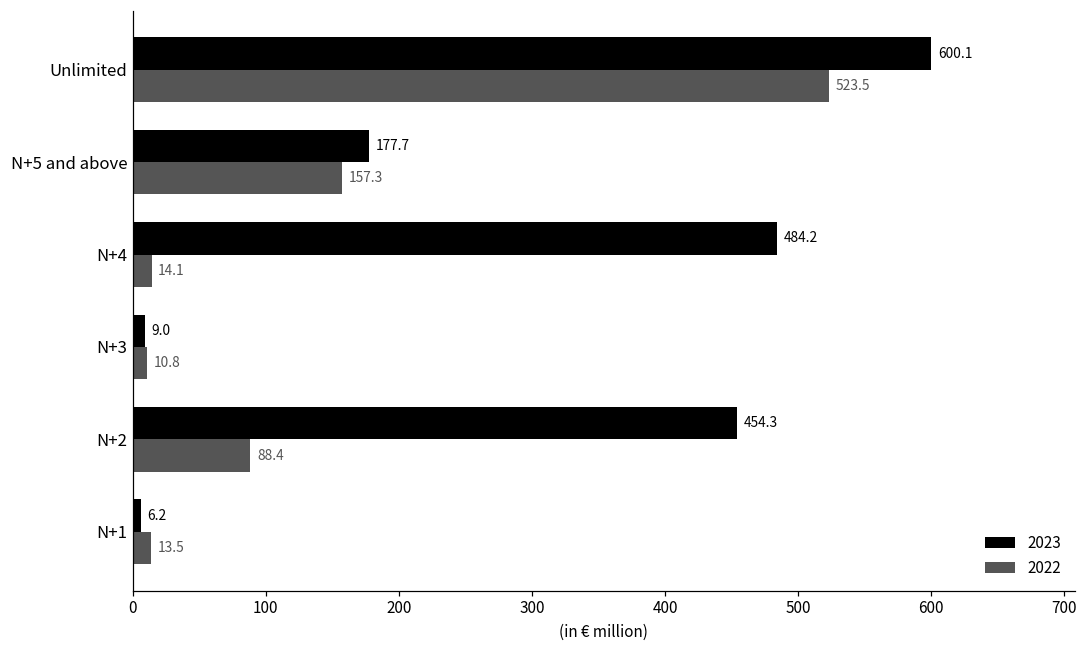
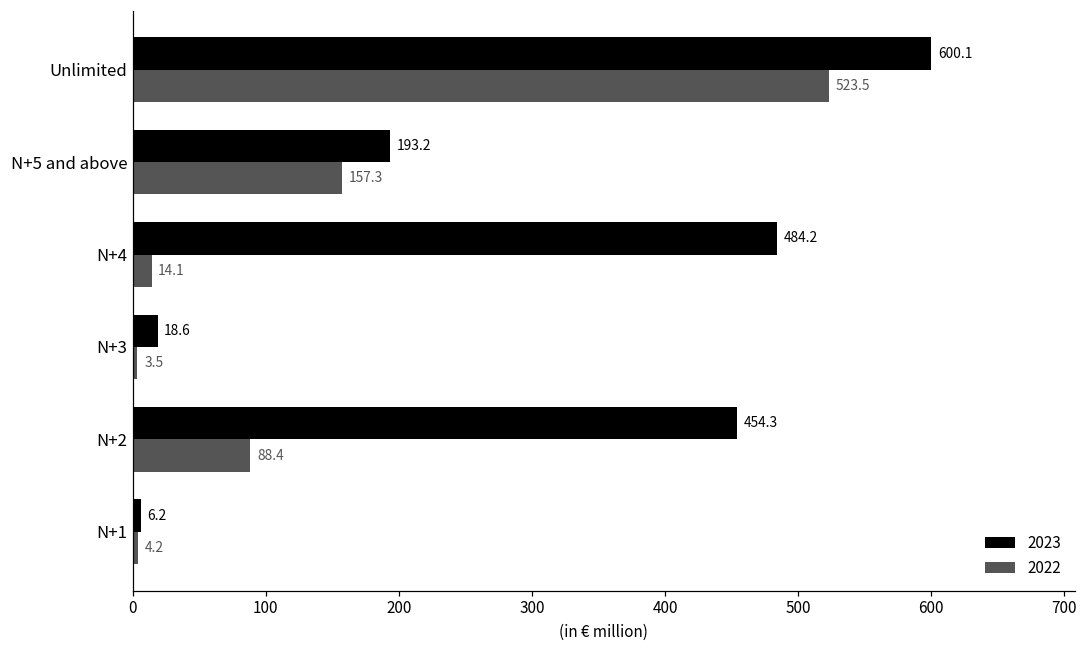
2023, N+5 and above: 177.7 -> 193.2
2023, N+3: 9.0 -> 18.6
2022, N+3: 10.8 -> 3.5
2022, N+1: 13.5 -> 4.2
